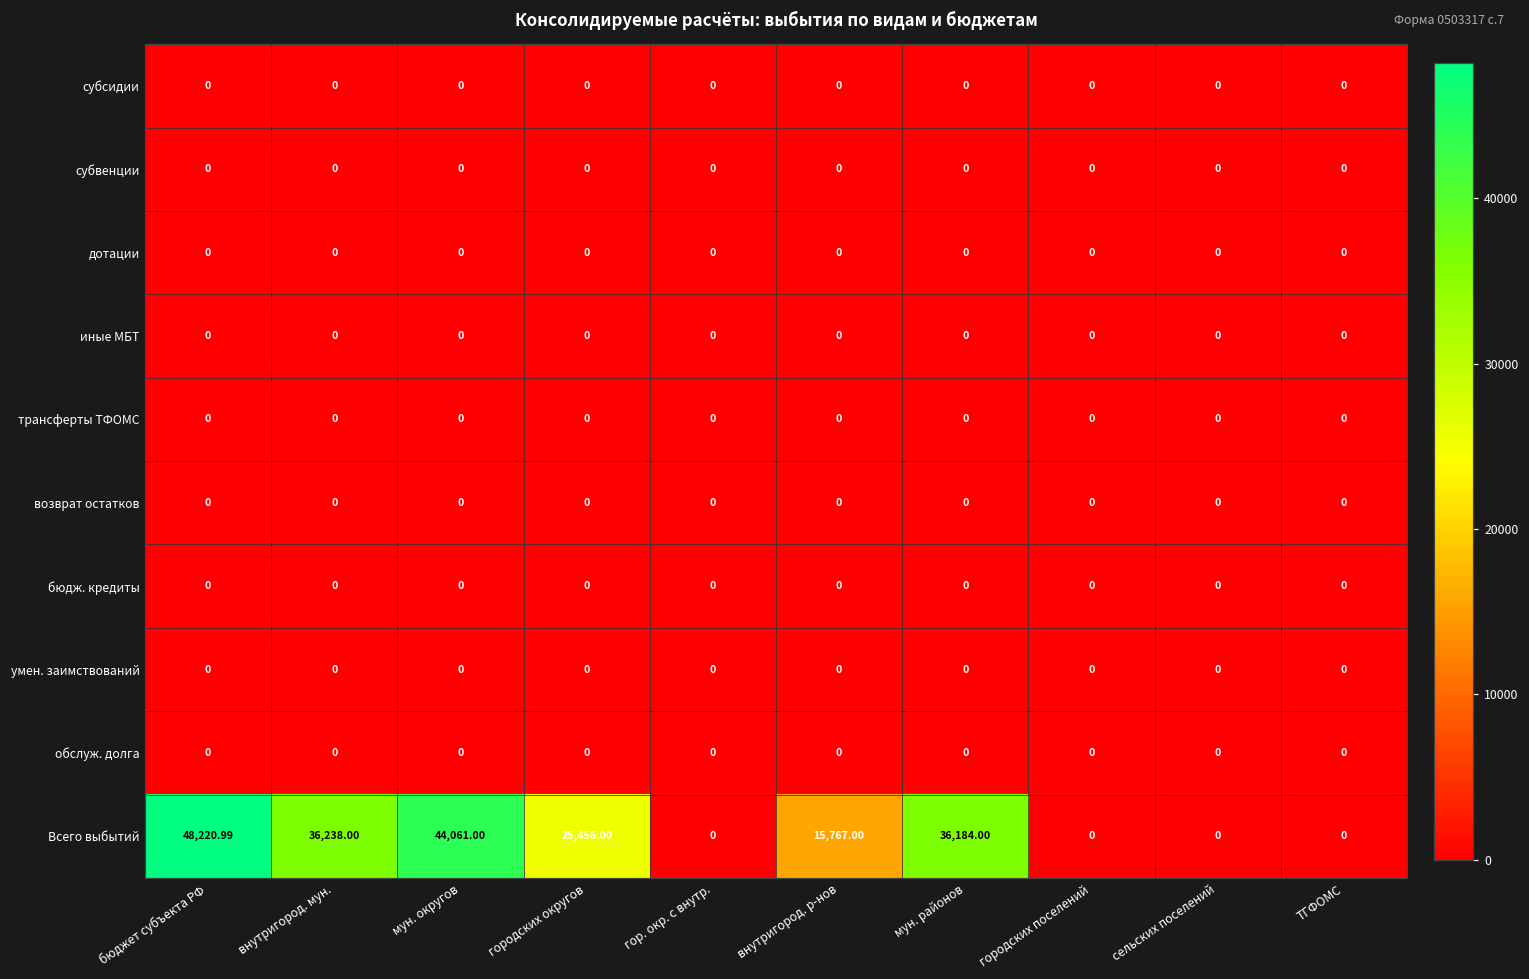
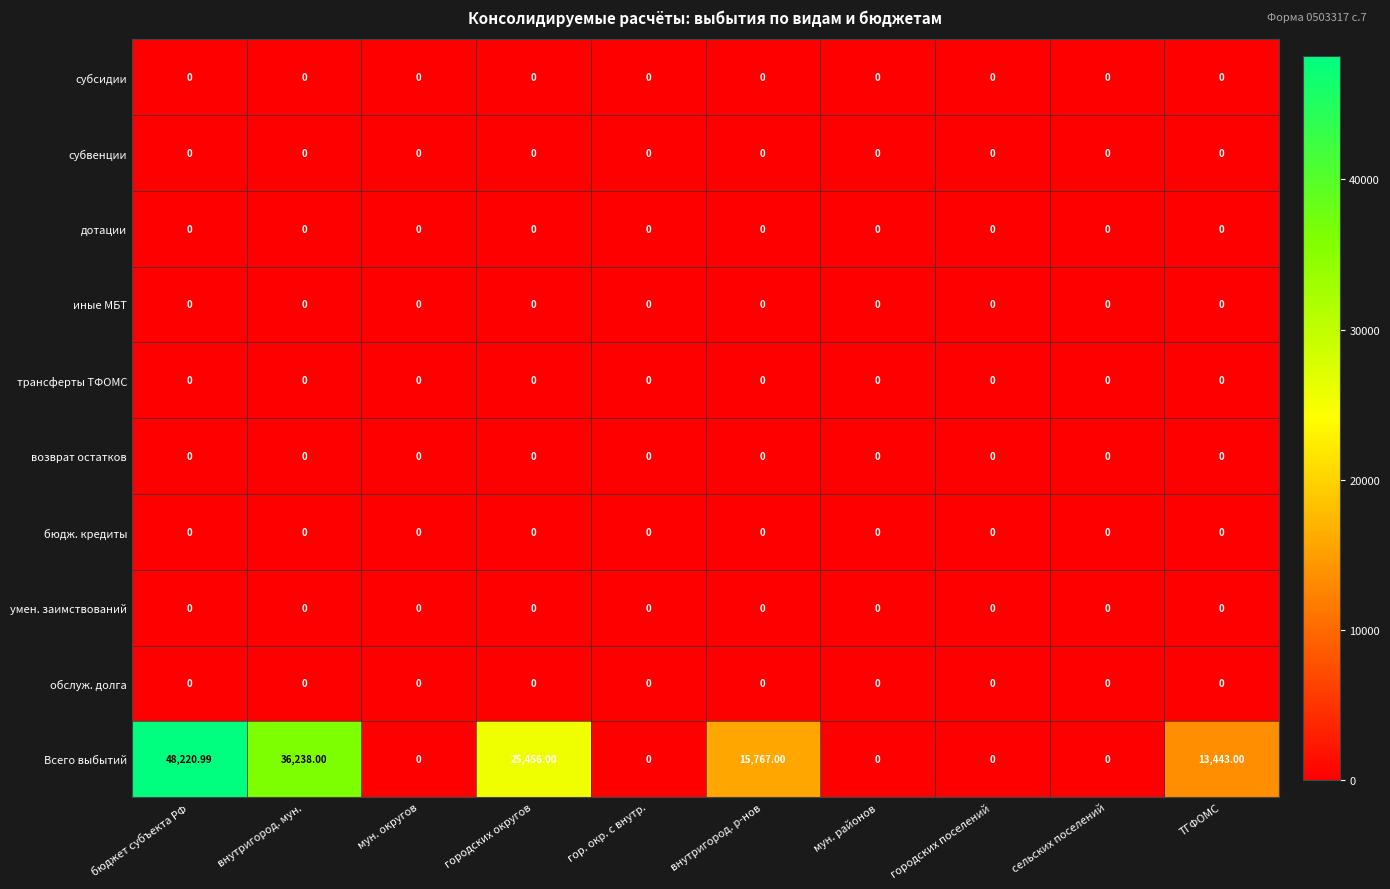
Всего выбытий, мун. округов: 44,061.00 -> 0
Всего выбытий, мун. районов: 36,184.00 -> 0
Всего выбытий, ТГФОМС: 0 -> 13,443.00
